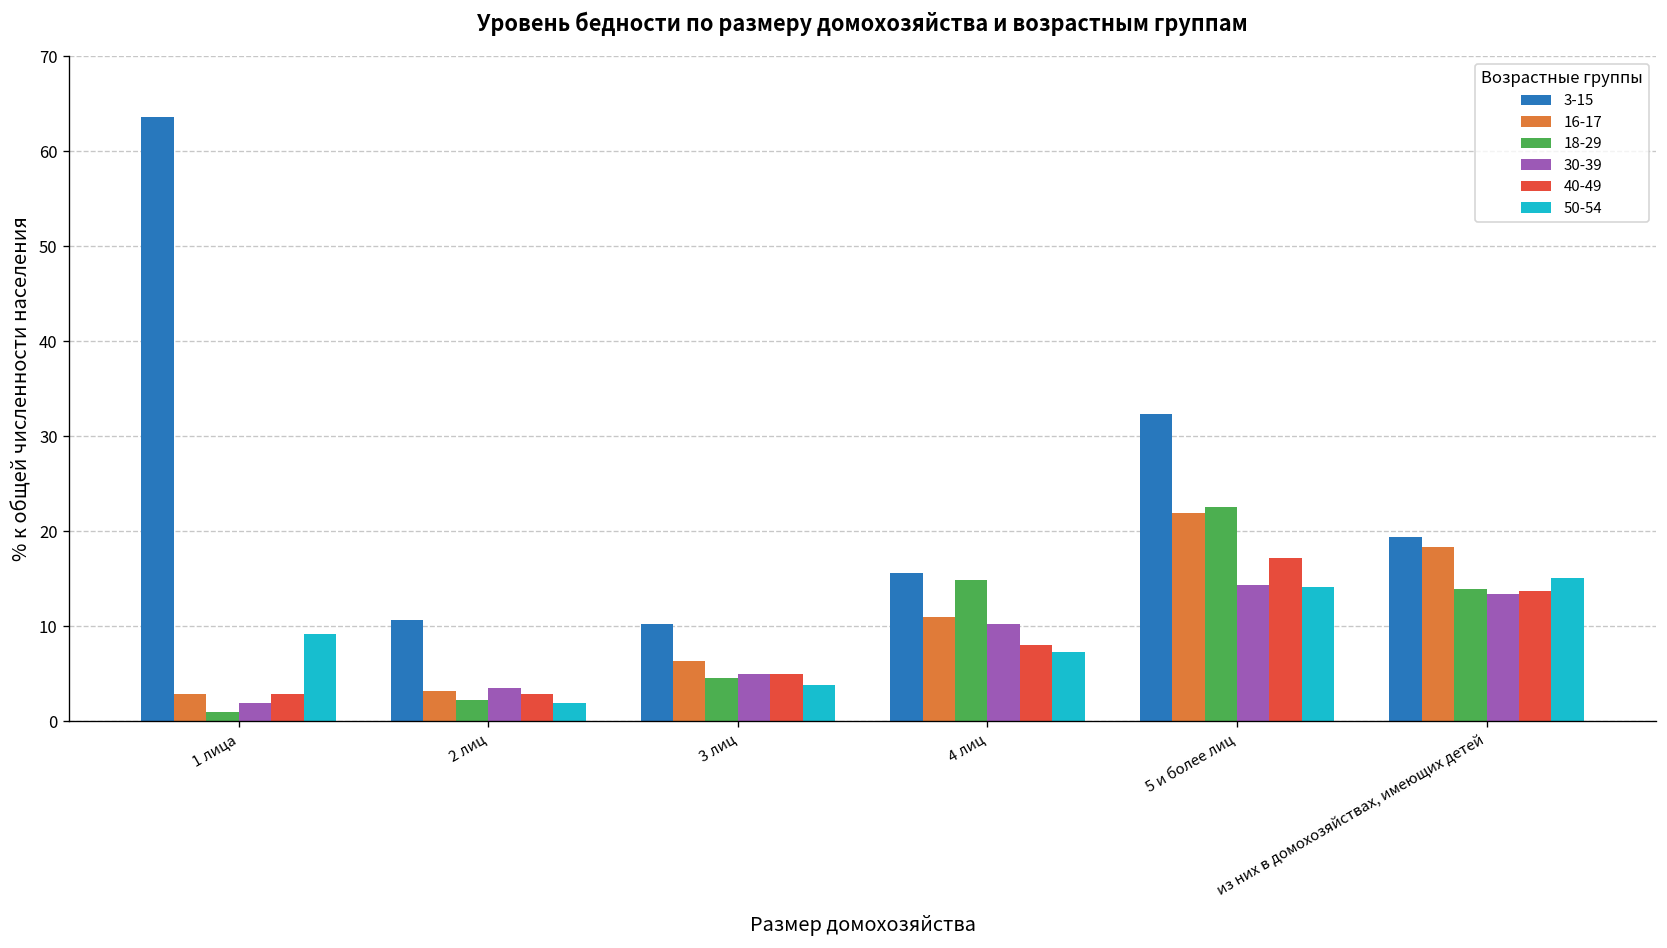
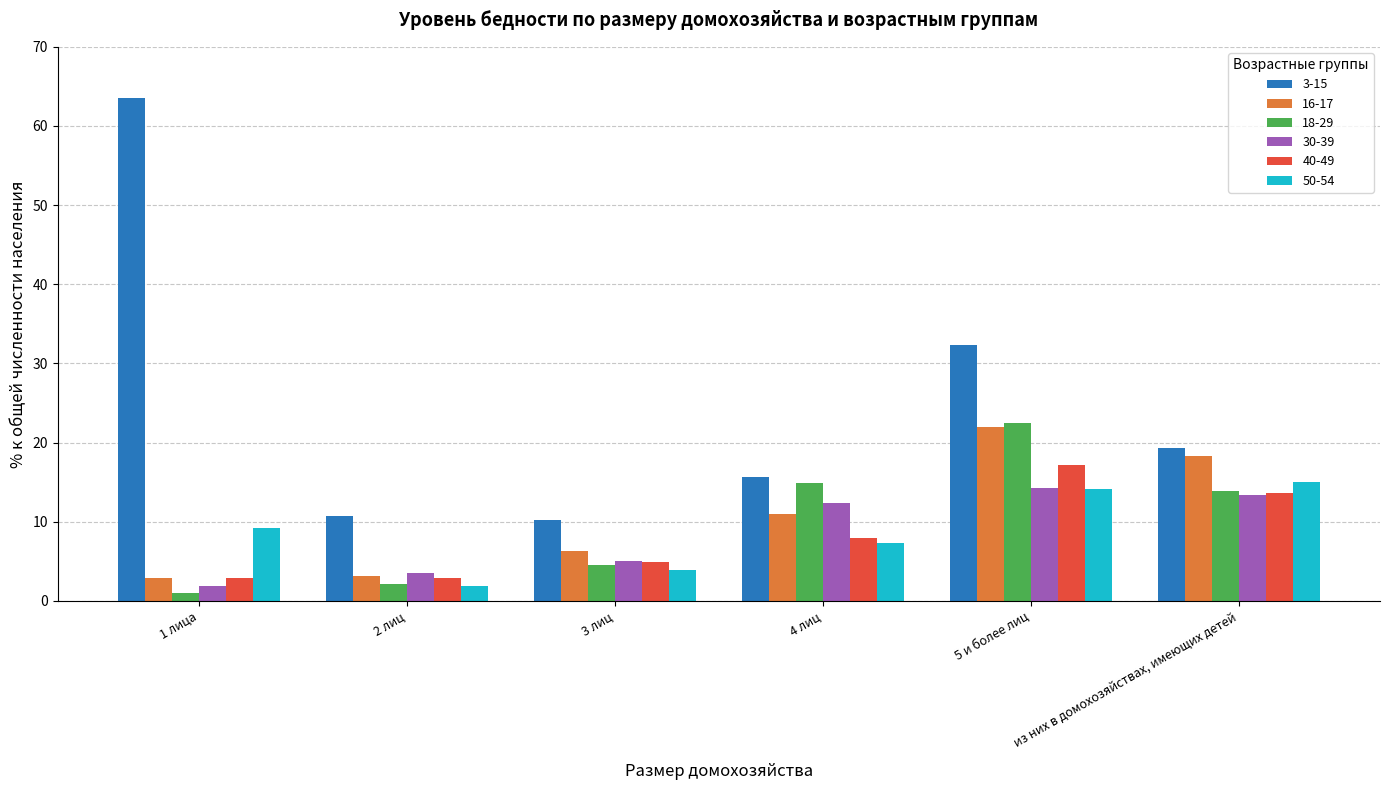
30-39, 4 лиц: 10 -> 12
